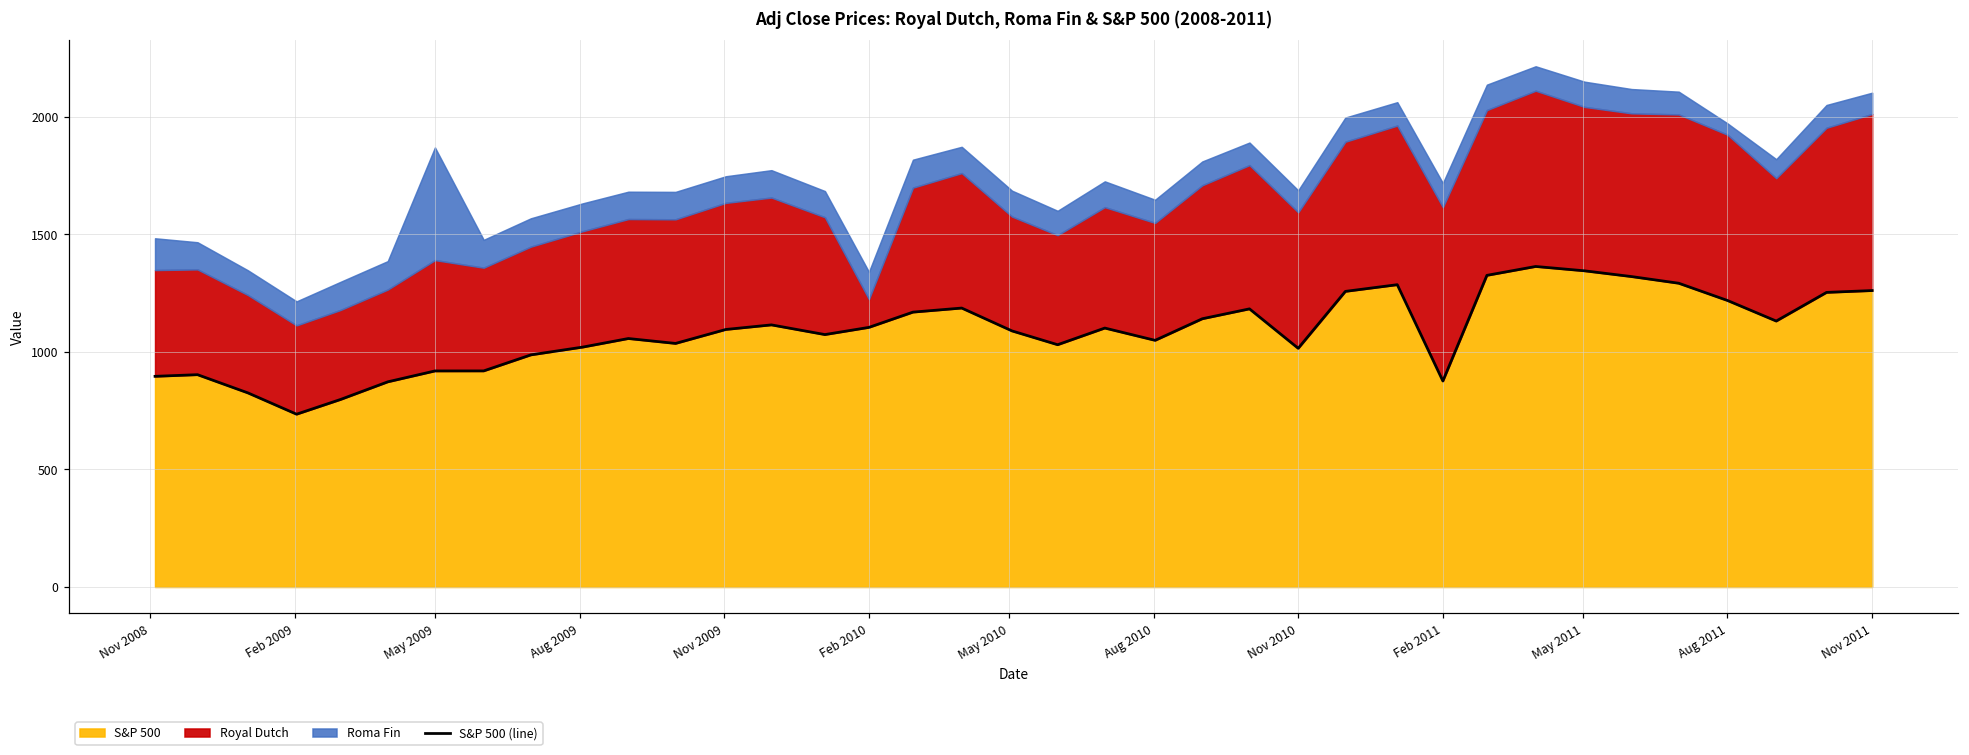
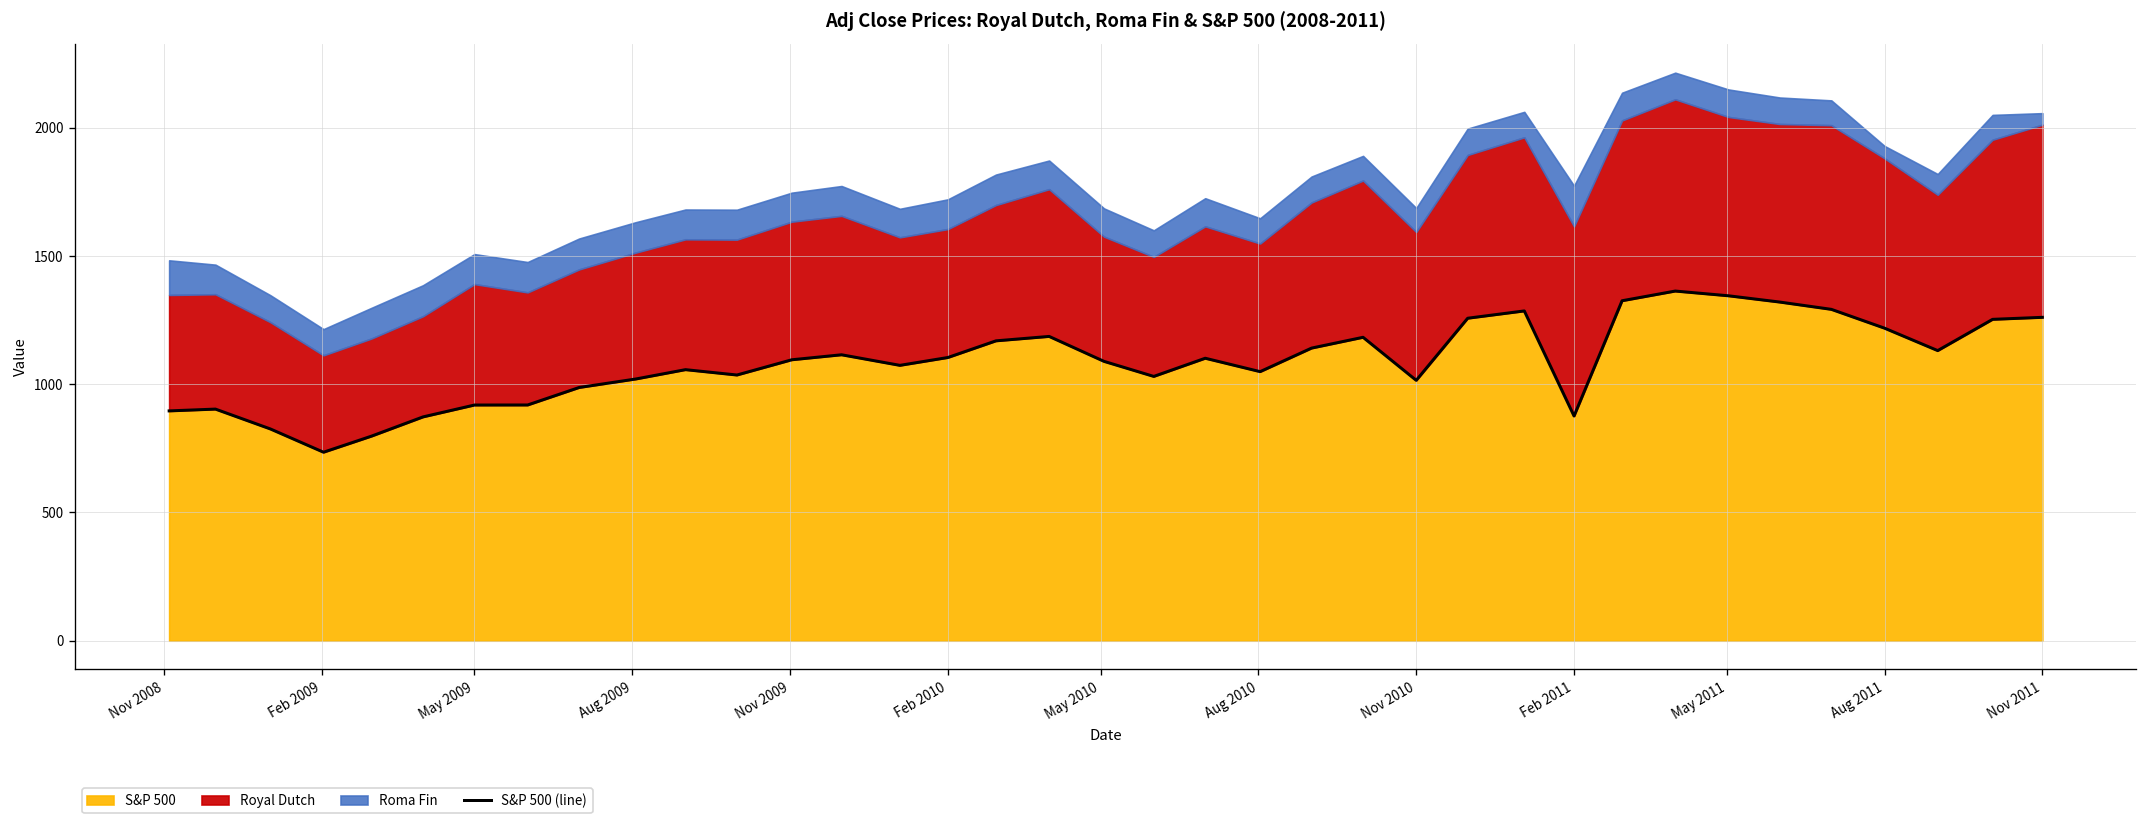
Roma Fin, May 2009: 480 -> 120
Royal Dutch, Feb 2010: 120 -> 500
Roma Fin, Feb 2011: 100 -> 160
Royal Dutch, Aug 2011: 710 -> 660
Roma Fin, Nov 2011: 90 -> 40
